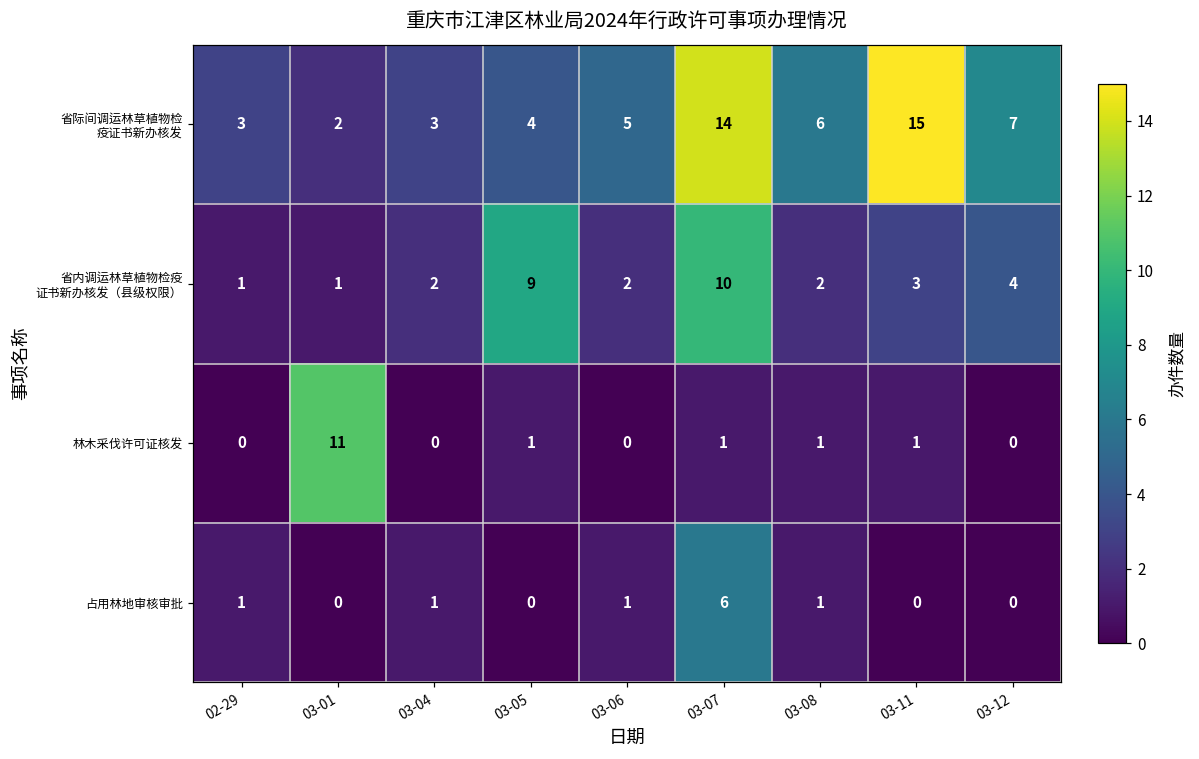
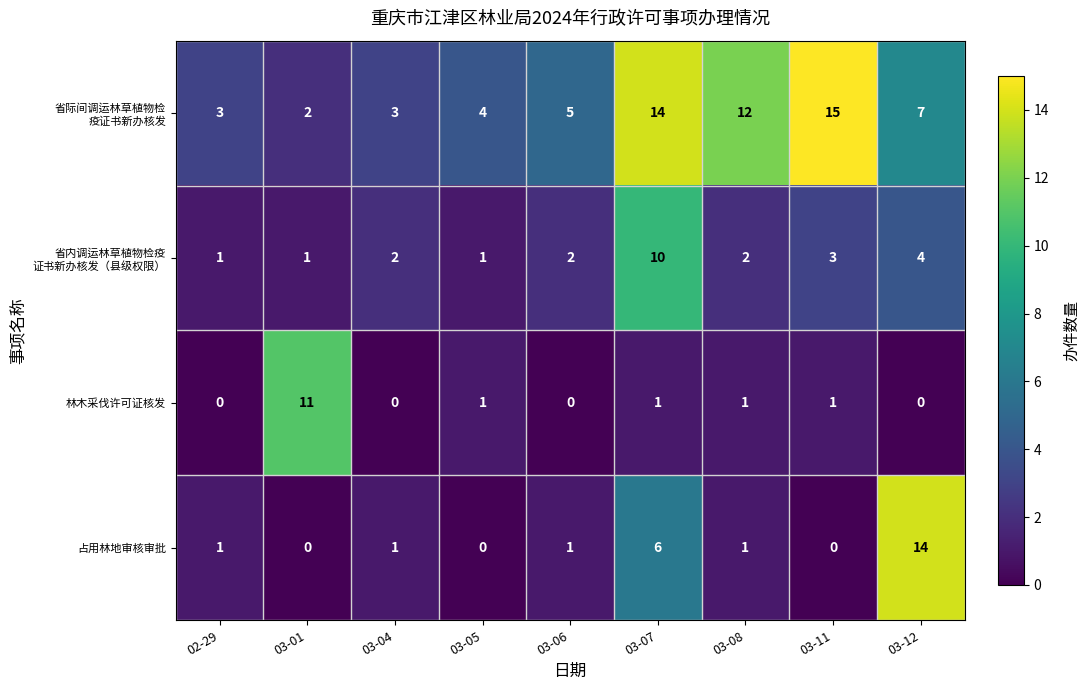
省际间调运林草植物检 疫证书新办核发, 03-08: 6 -> 12
省内调运林草植物检疫 证书新办核发（县级权限）, 03-05: 9 -> 1
占用林地审核审批, 03-12: 0 -> 14
